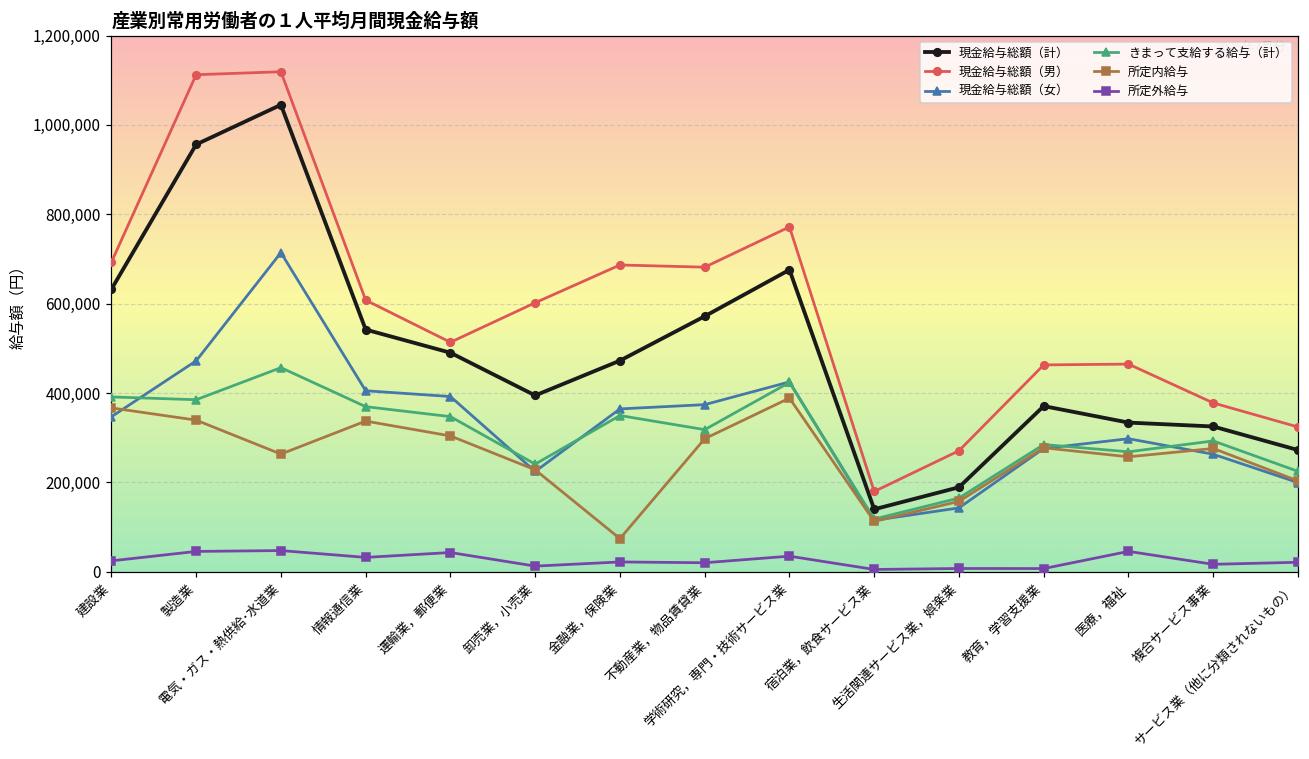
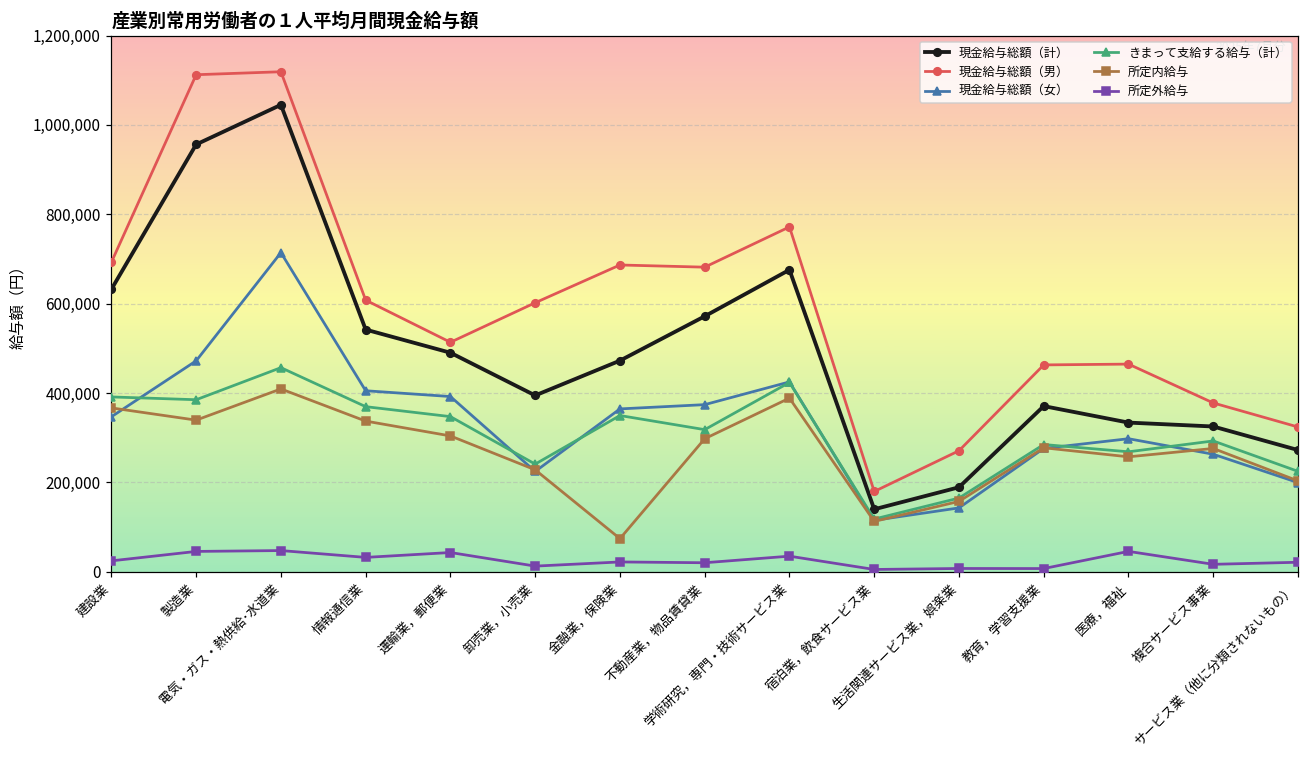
所定内給与, 電気・ガス・熱供給･水道業: 260,000 -> 410,000
